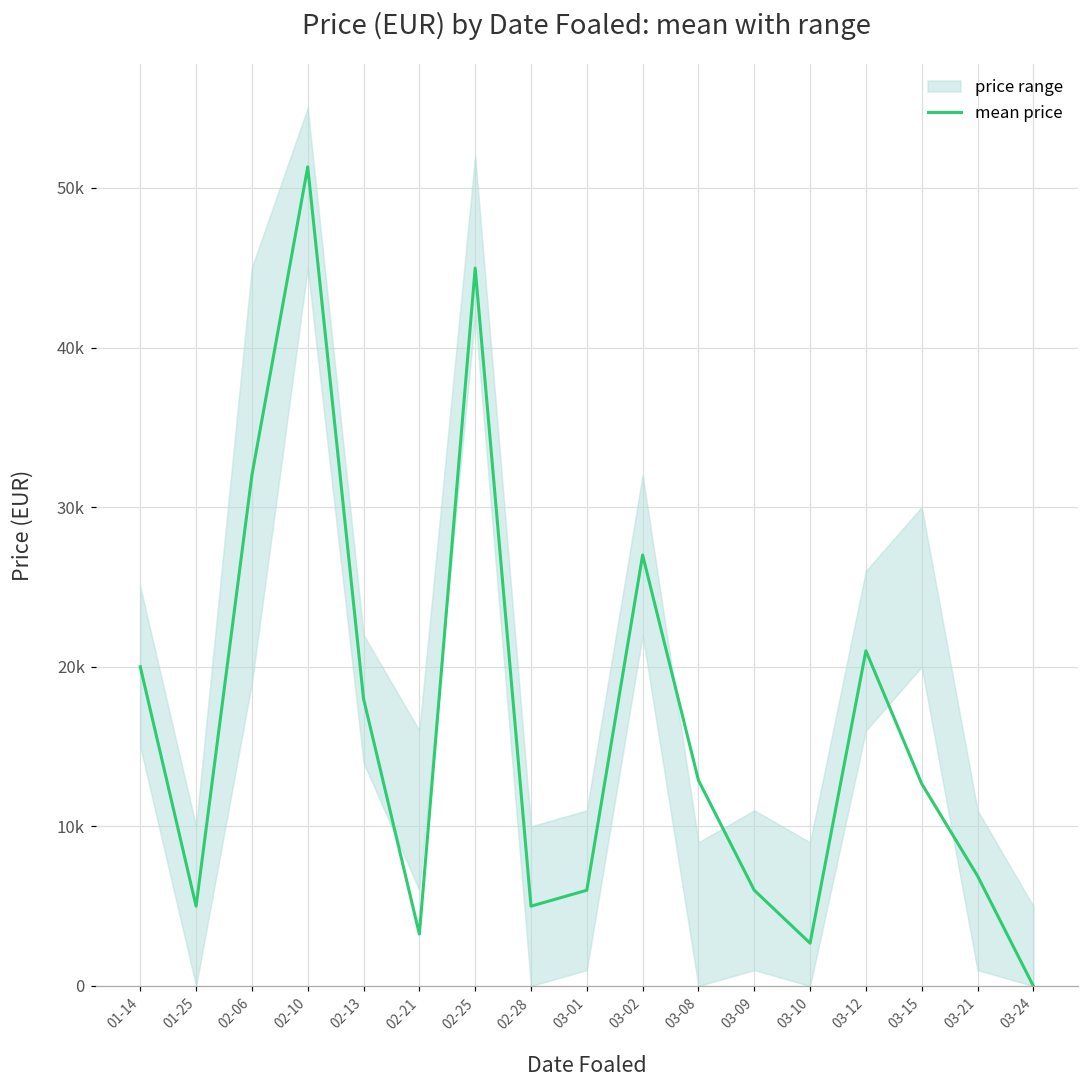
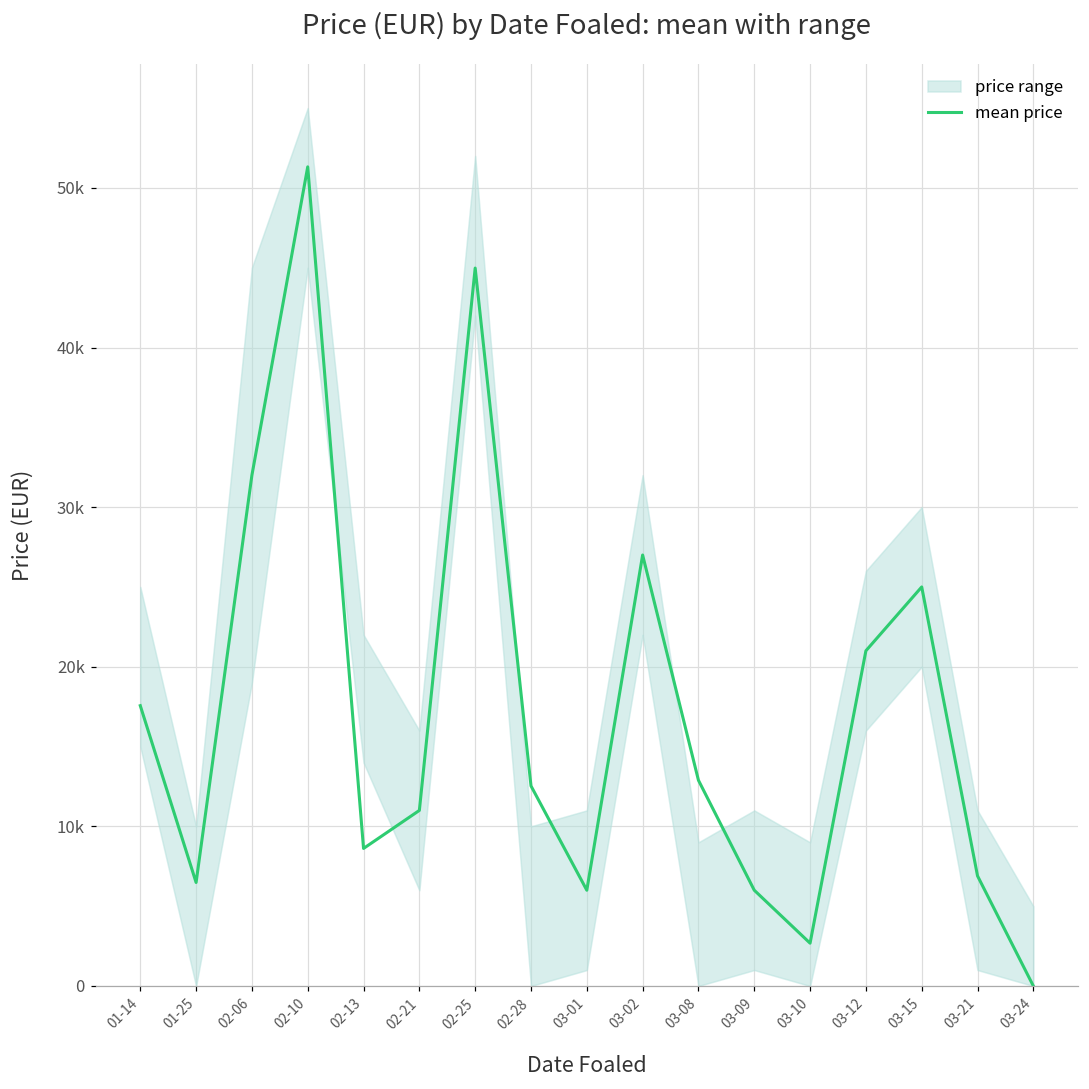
mean price, 01-14: 20000 -> 17600
mean price, 01-25: 5000 -> 6500
mean price, 02-13: 18000 -> 8600
mean price, 02-21: 3300 -> 11000
mean price, 02-28: 5000 -> 12500
mean price, 03-15: 12700 -> 25000
